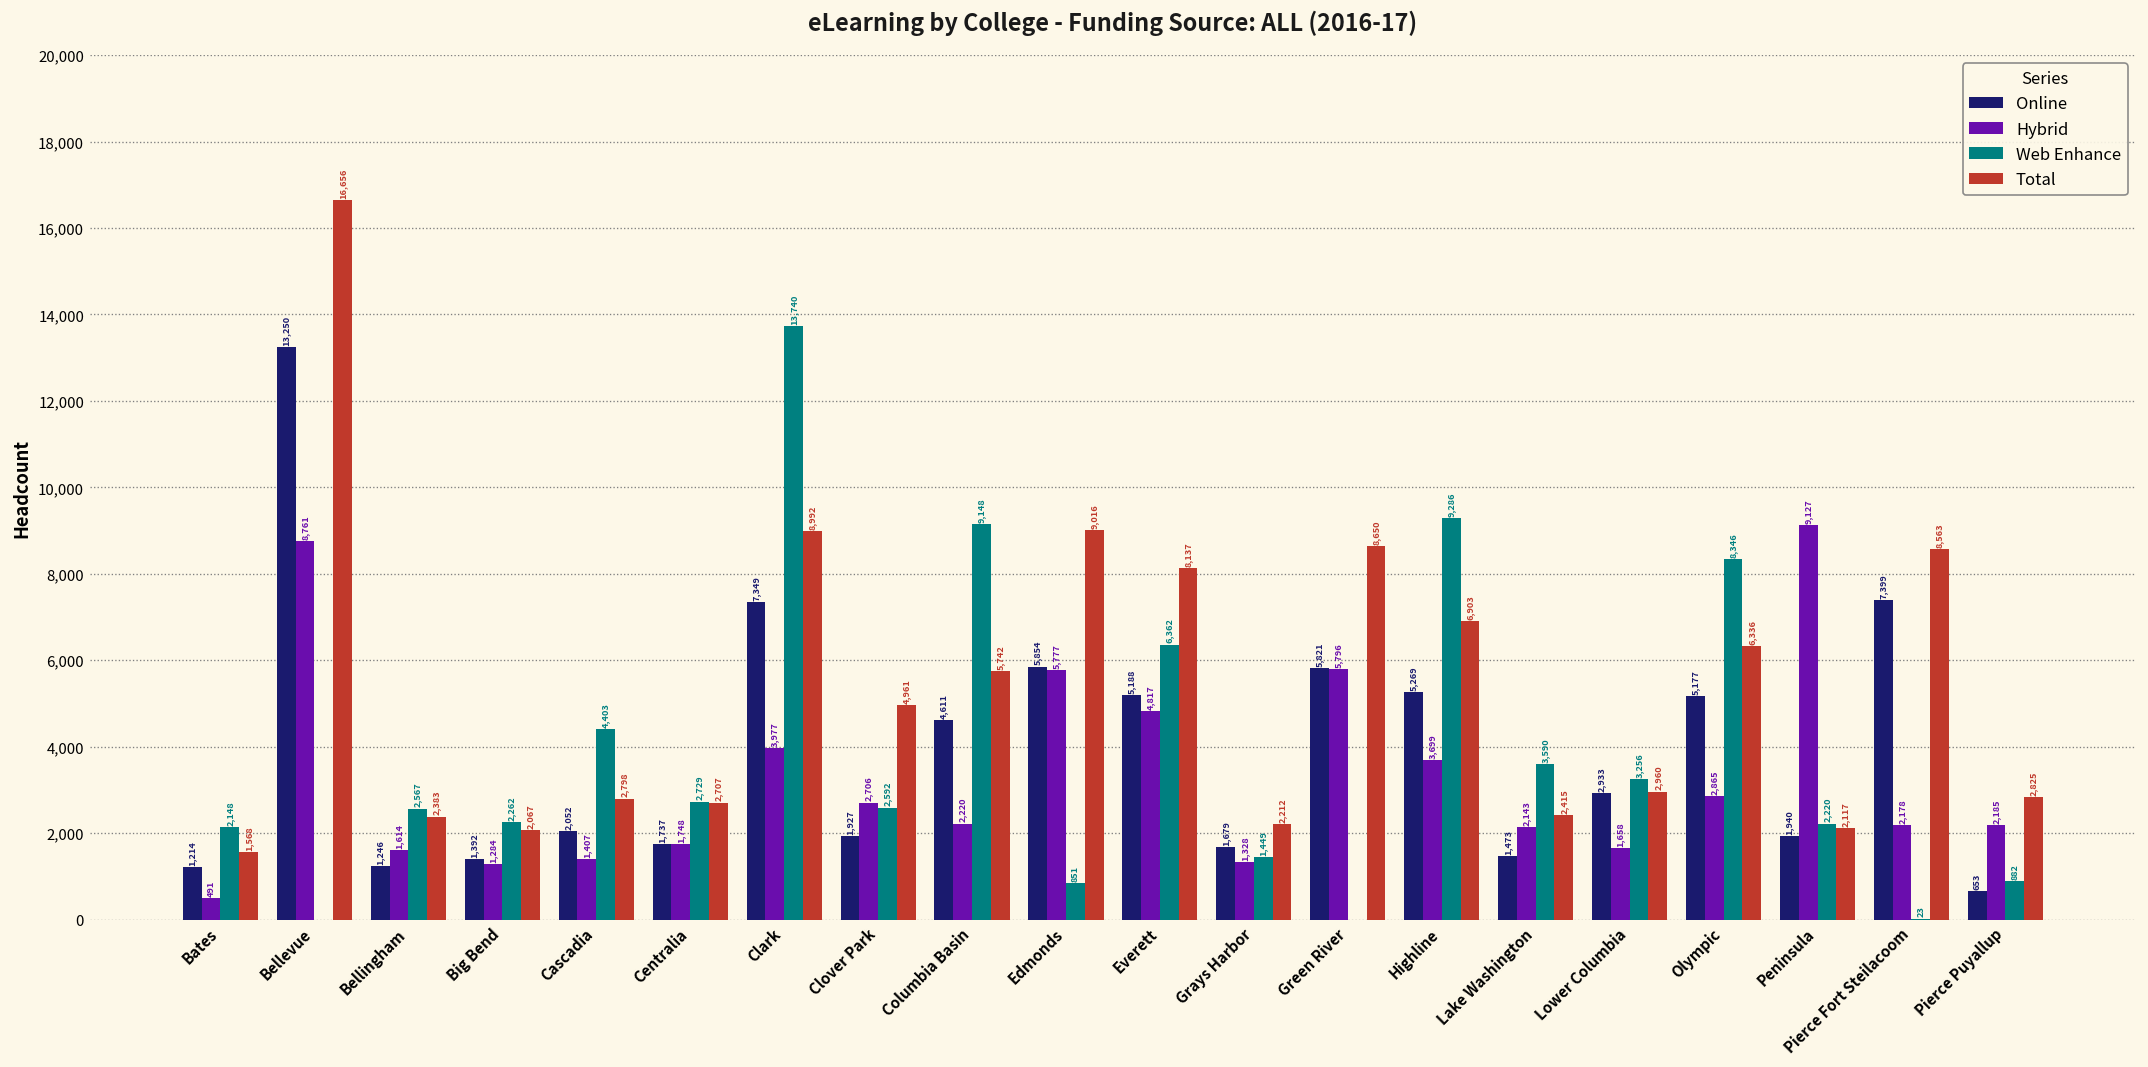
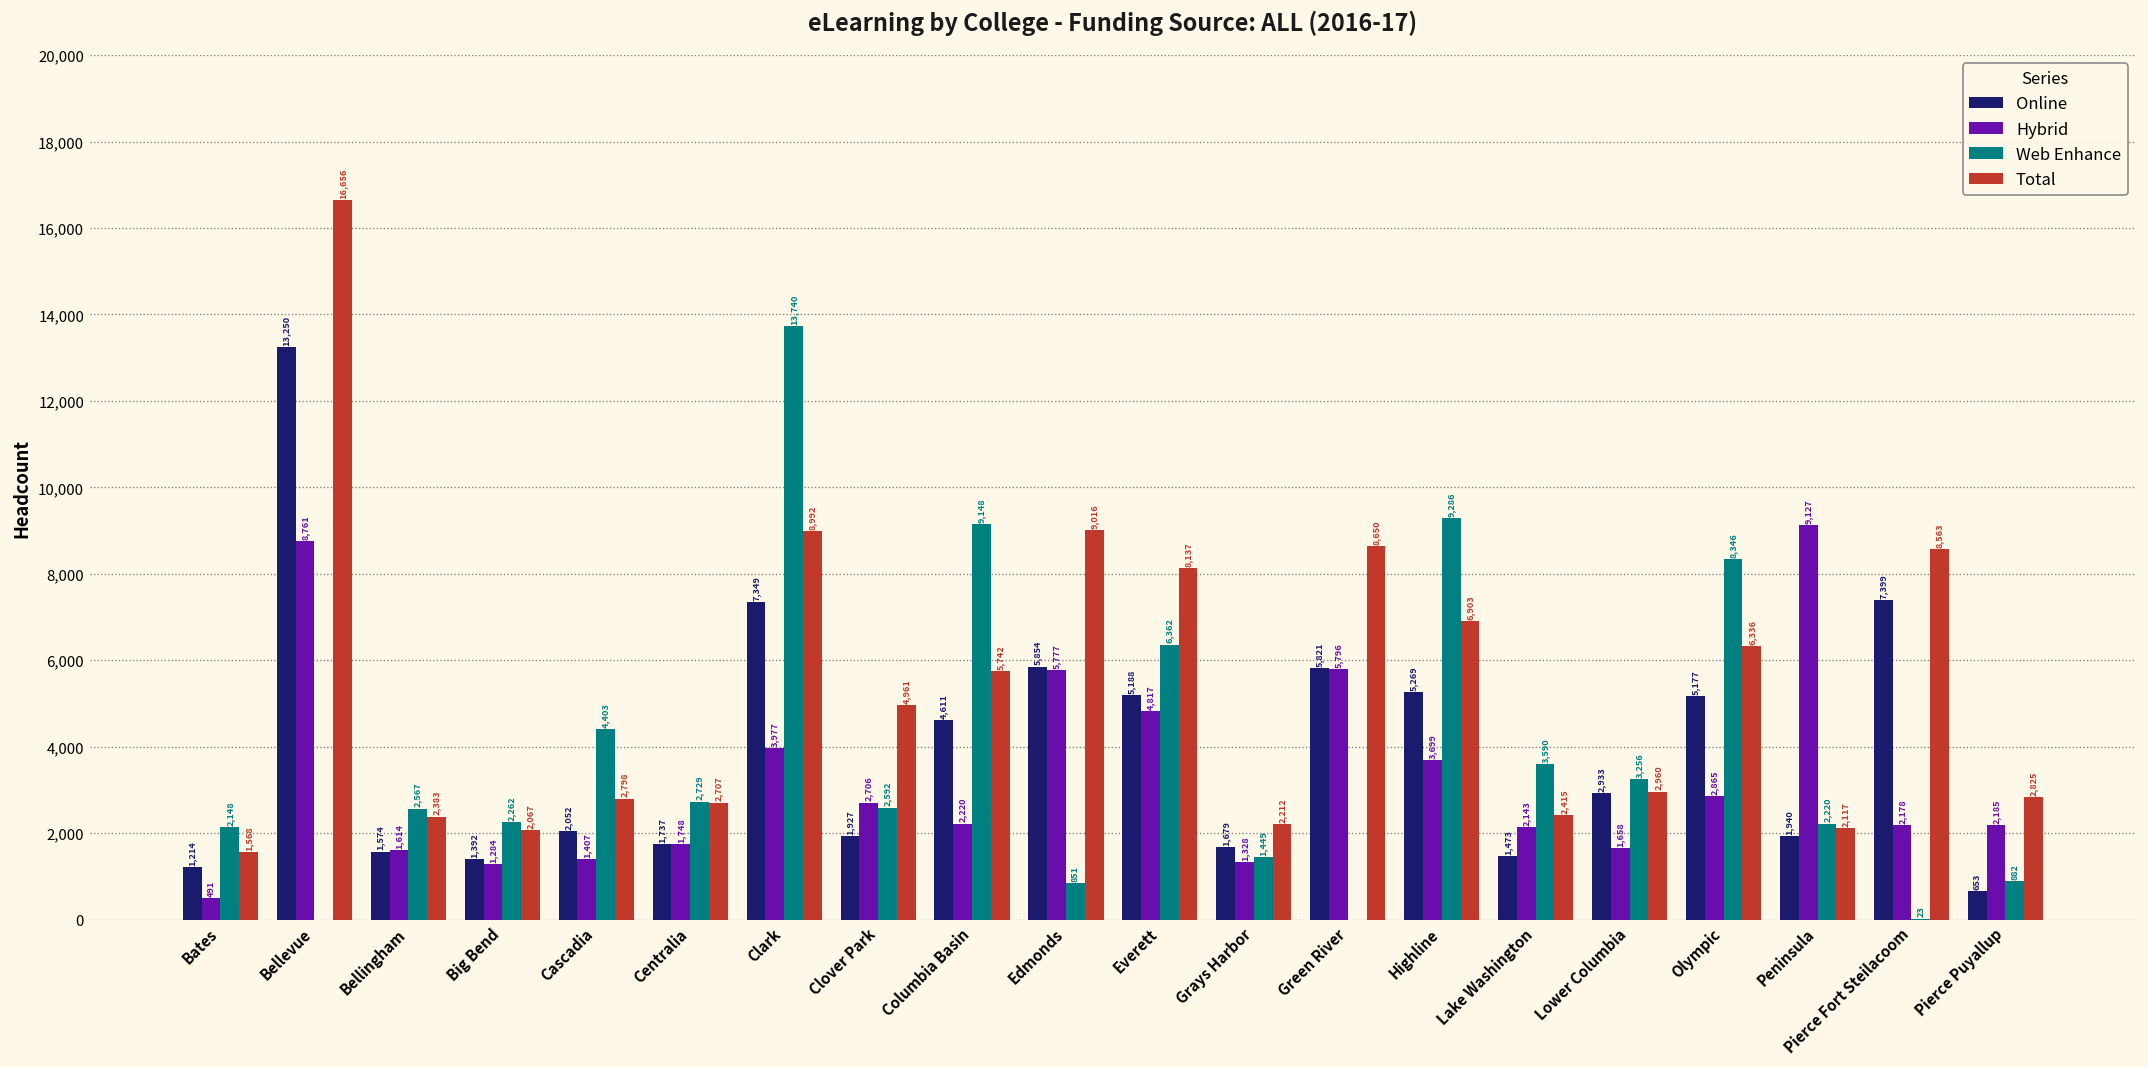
Online, Bellingham: 1,246 -> 1,574
